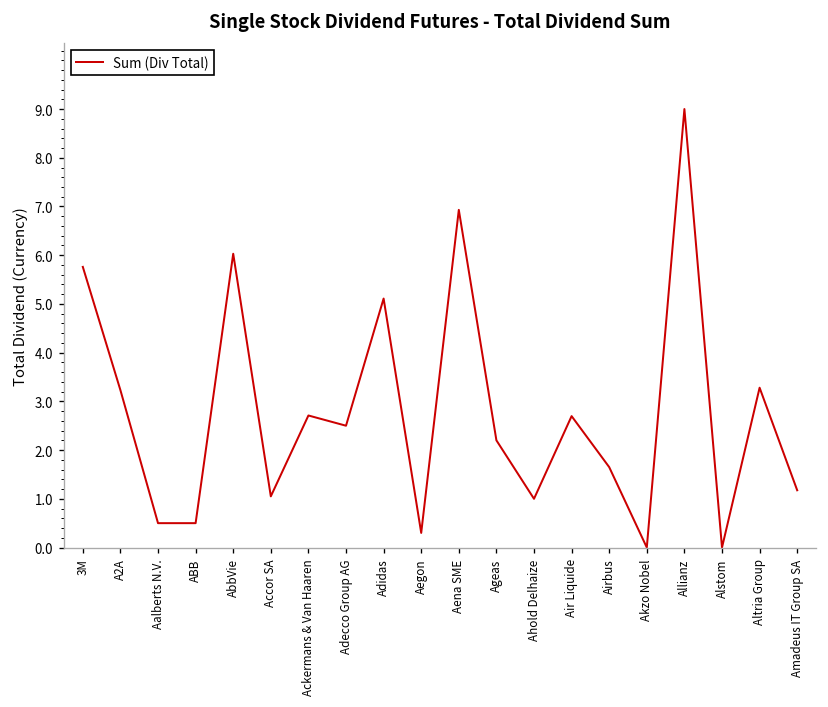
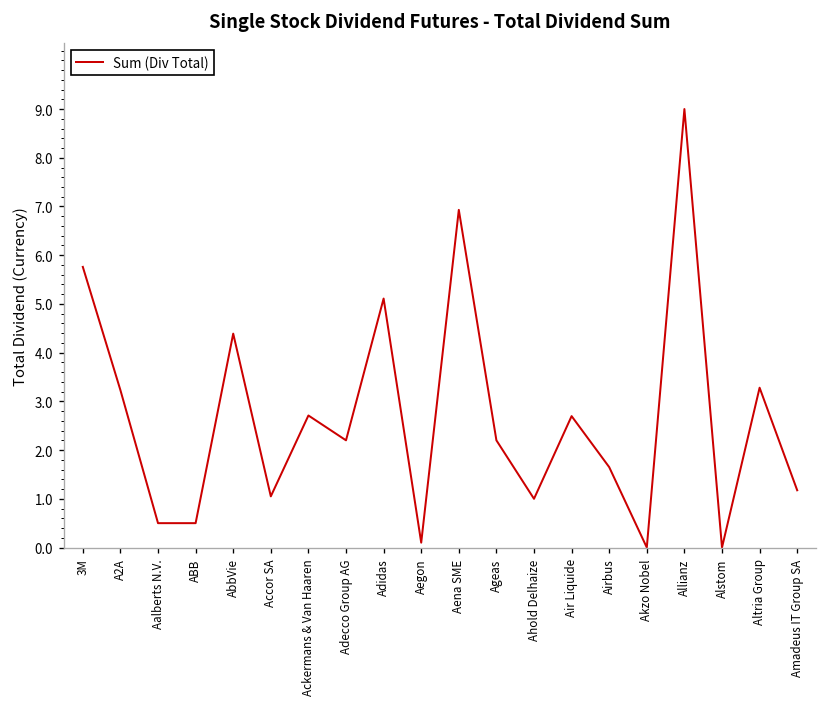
AbbVie: 6.0 -> 4.4
Adecco Group AG: 2.5 -> 2.2
Aegon: 0.3 -> 0.1
